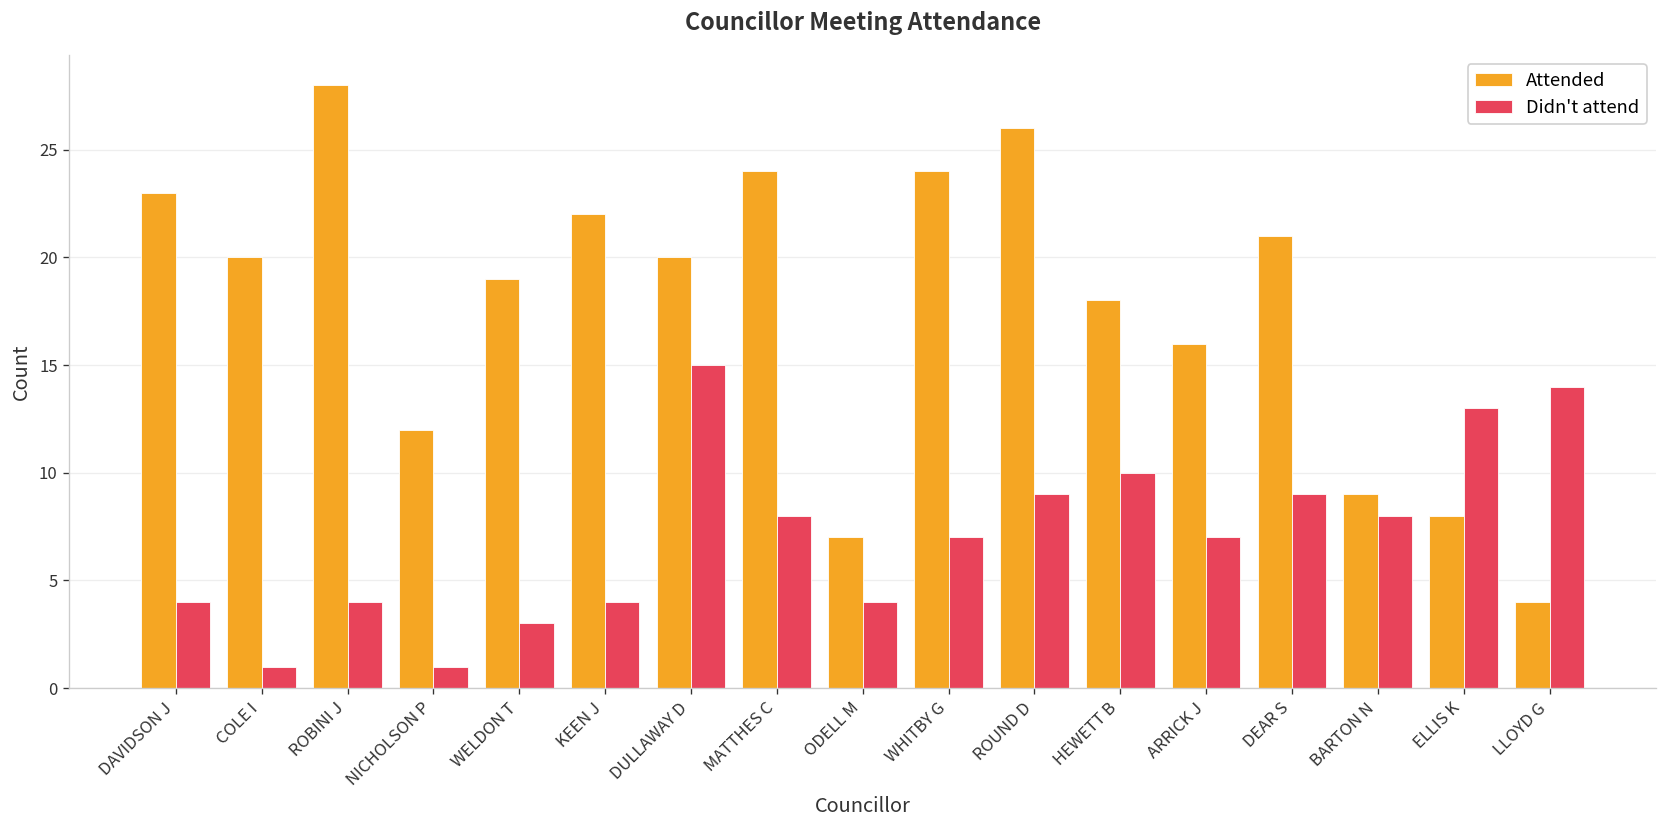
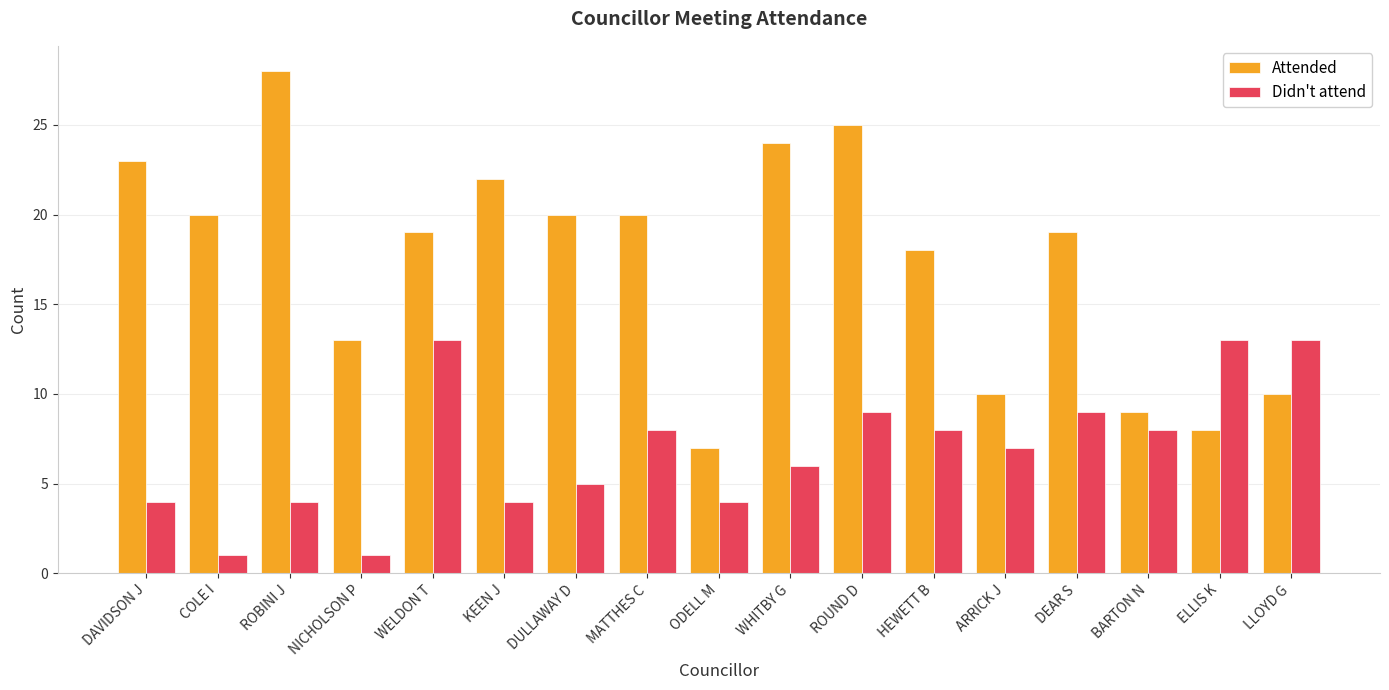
Attended, NICHOLSON P: 12 -> 13
Didn't attend, WELDON T: 3 -> 13
Didn't attend, DULLAWAY D: 15 -> 5
Attended, MATTHES C: 24 -> 20
Didn't attend, WHITBY G: 7 -> 6
Attended, ROUND D: 26 -> 25
Didn't attend, HEWETT B: 10 -> 8
Attended, ARRICK J: 16 -> 10
Attended, DEAR S: 21 -> 19
Attended, LLOYD G: 4 -> 10
Didn't attend, LLOYD G: 14 -> 13
